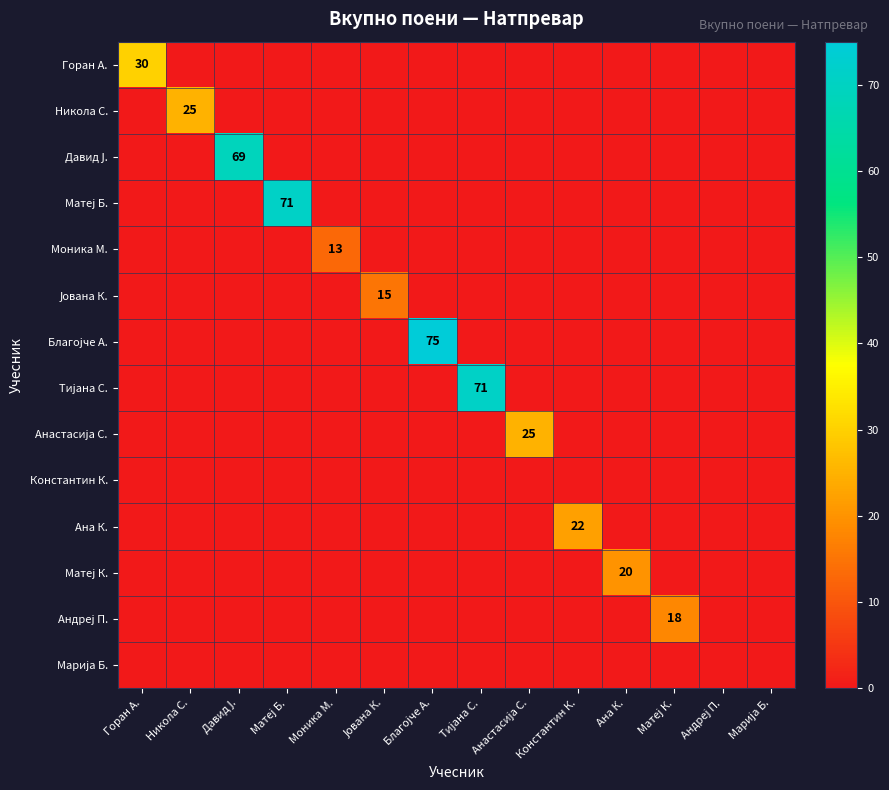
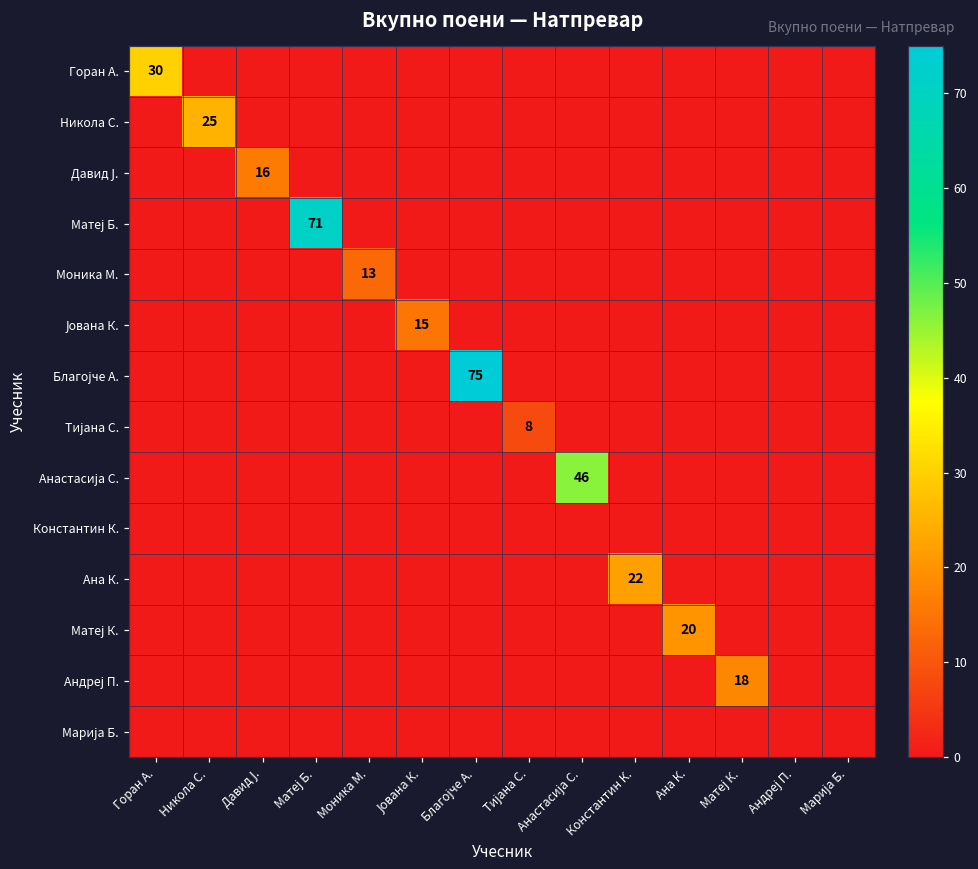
Давид Ј., Давид Ј.: 69 -> 16
Тијана С., Тијана С.: 71 -> 8
Анастасија С., Анастасија С.: 25 -> 46
